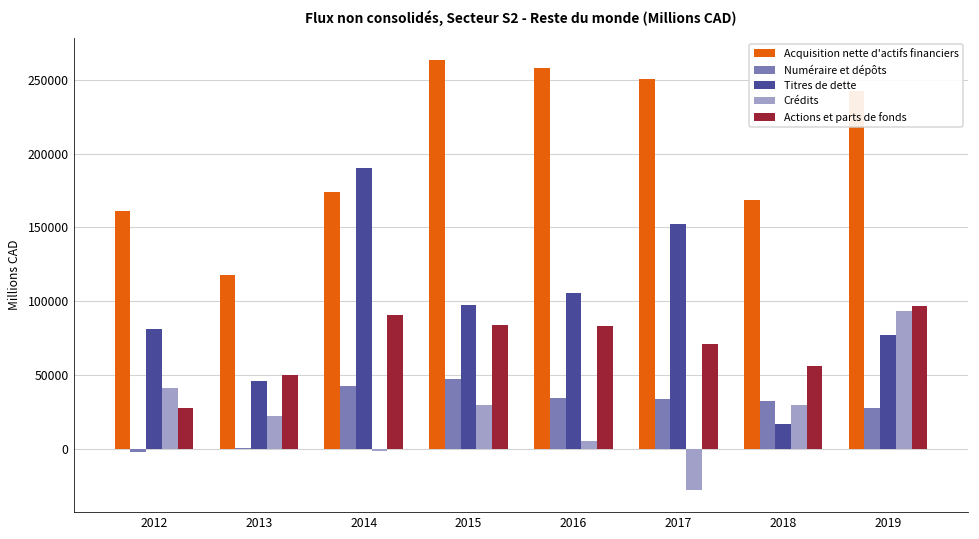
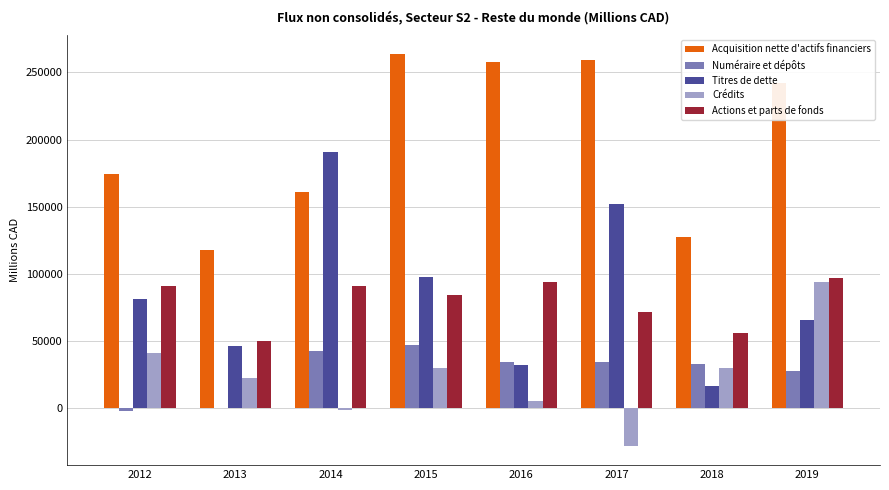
Acquisition nette d'actifs financiers, 2012: 161000 -> 174000
Actions et parts de fonds, 2012: 28000 -> 91000
Acquisition nette d'actifs financiers, 2014: 174000 -> 161000
Titres de dette, 2016: 106000 -> 32000
Actions et parts de fonds, 2016: 83000 -> 94000
Acquisition nette d'actifs financiers, 2017: 251000 -> 259000
Acquisition nette d'actifs financiers, 2018: 169000 -> 128000
Titres de dette, 2019: 77000 -> 66000
